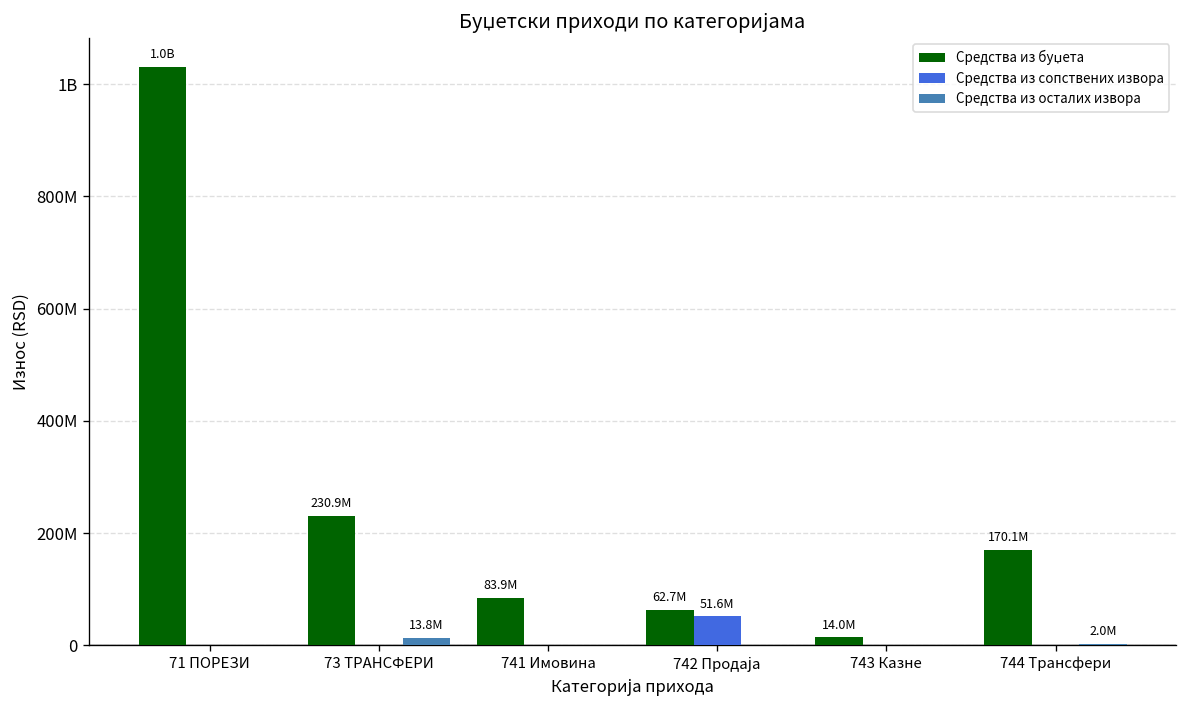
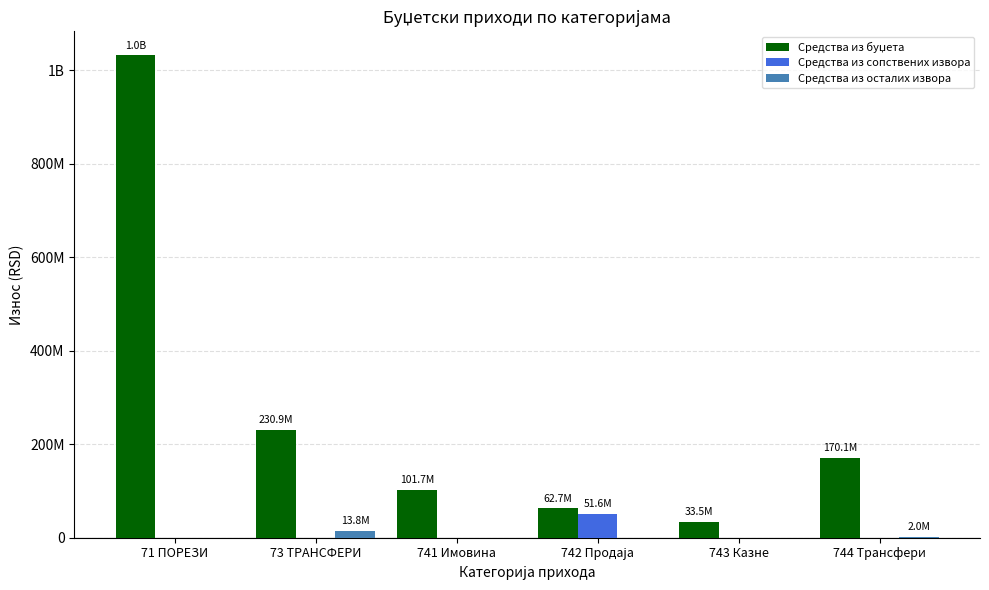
Средства из буџета, 741 Имовина: 83.9M -> 101.7M
Средства из буџета, 743 Казне: 14.0M -> 33.5M
